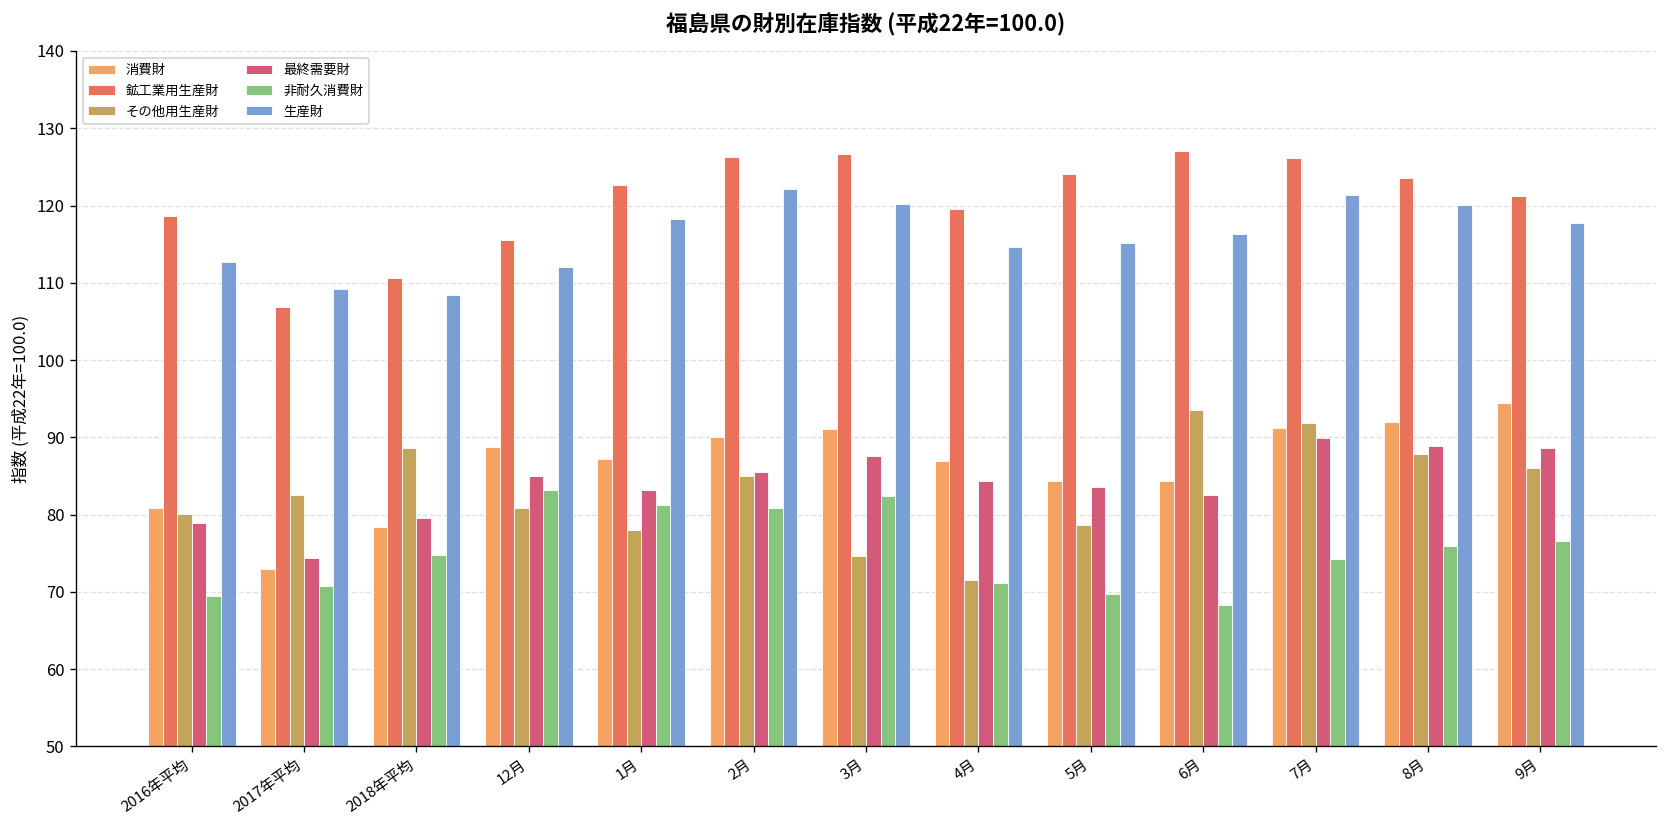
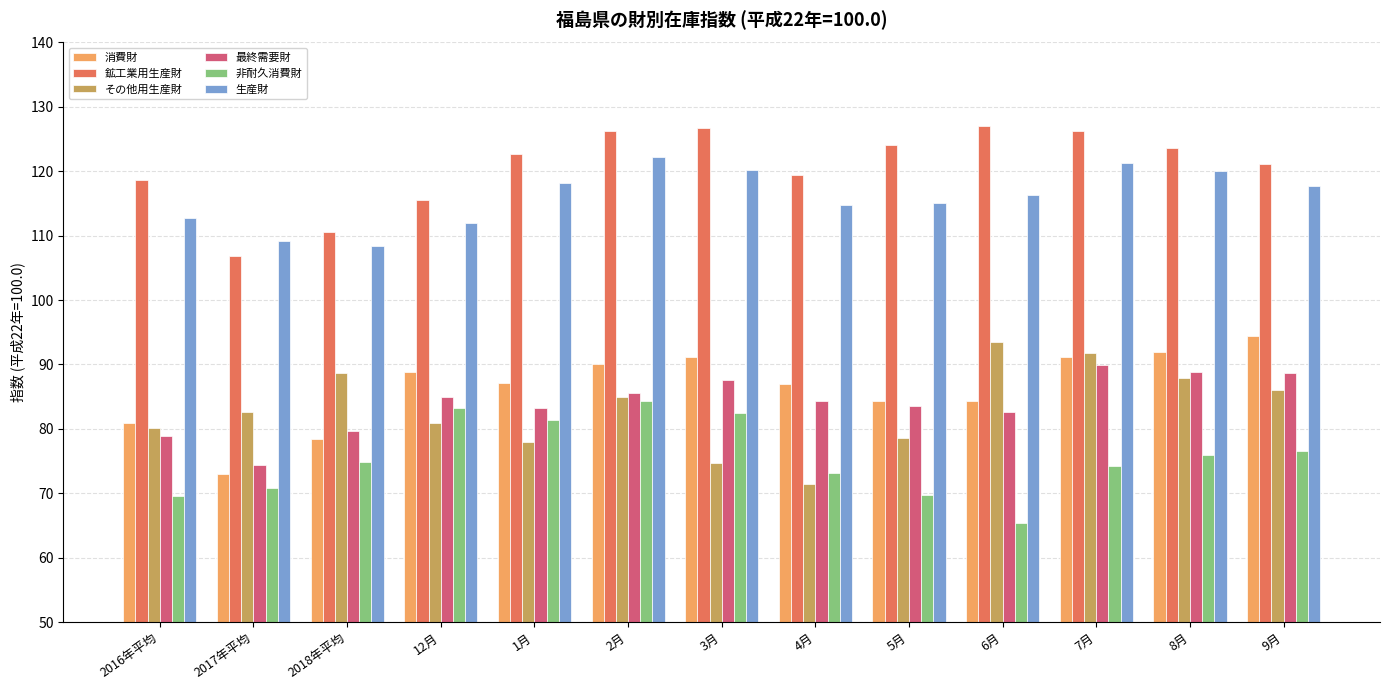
非耐久消費財, 2月: 81 -> 84
非耐久消費財, 4月: 71 -> 73
非耐久消費財, 6月: 68 -> 65
